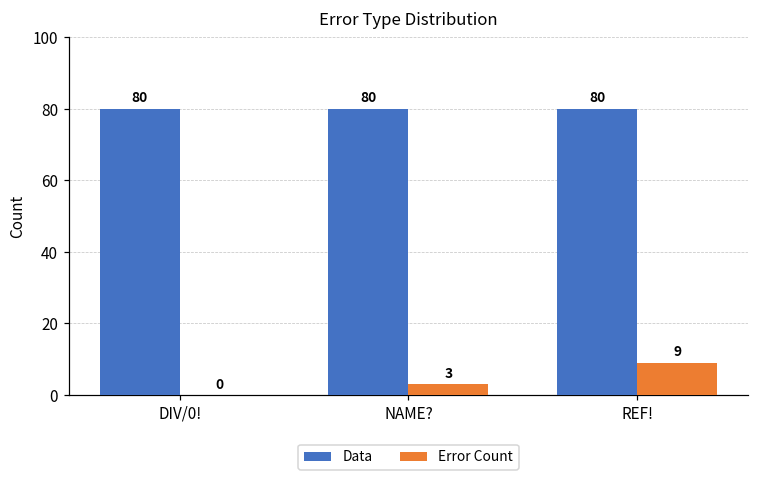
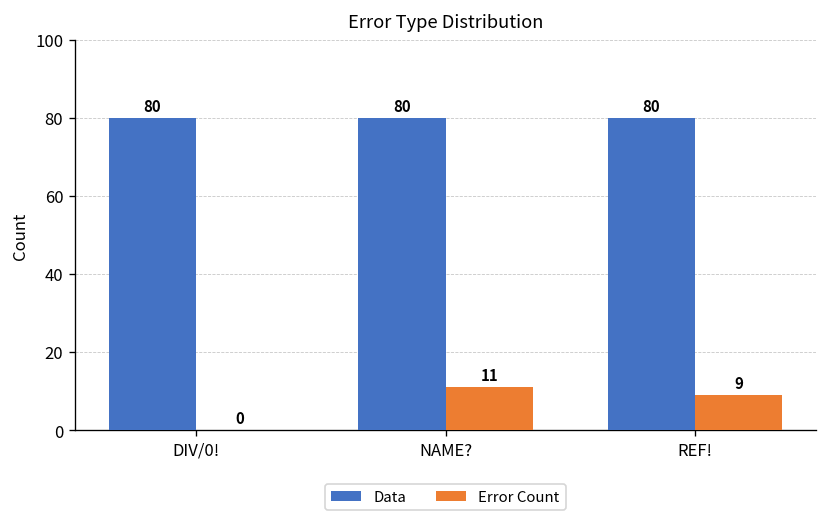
Error Count, NAME?: 3 -> 11
